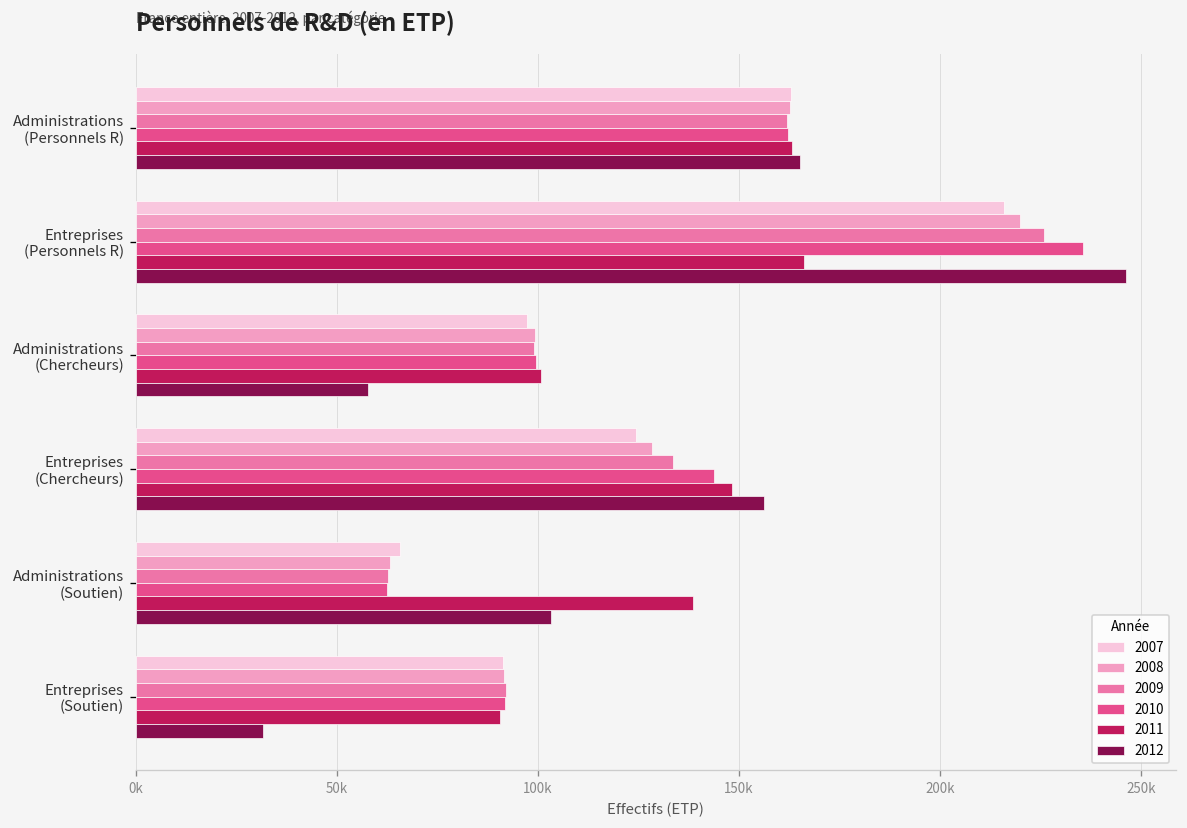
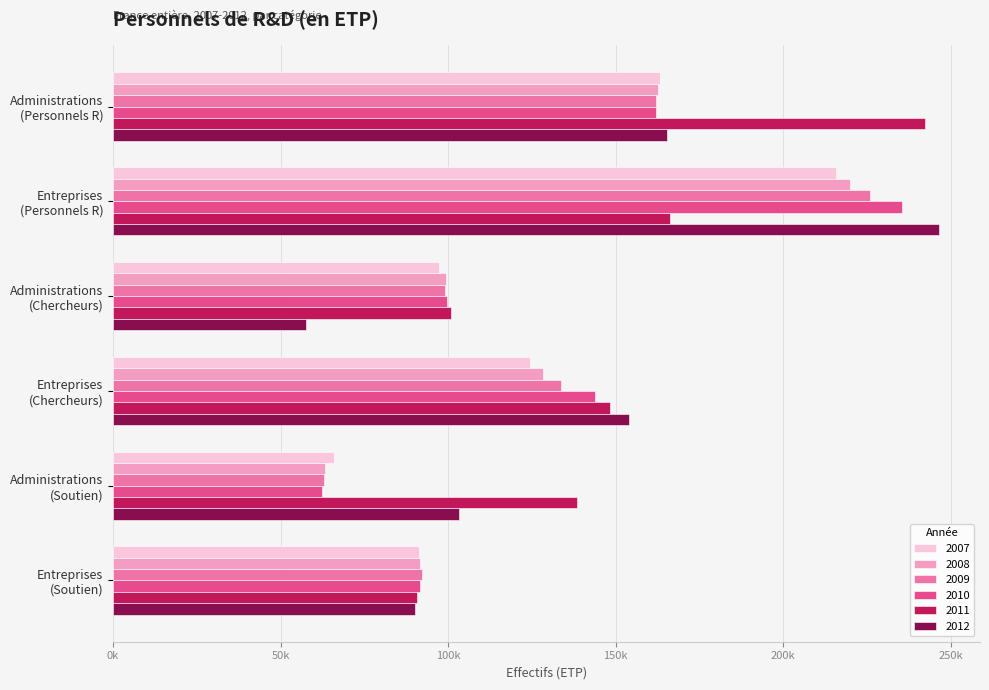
2011, Administrations (Personnels R): 163000 -> 242000
2012, Entreprises (Chercheurs): 156000 -> 154000
2012, Entreprises (Soutien): 32000 -> 90000
